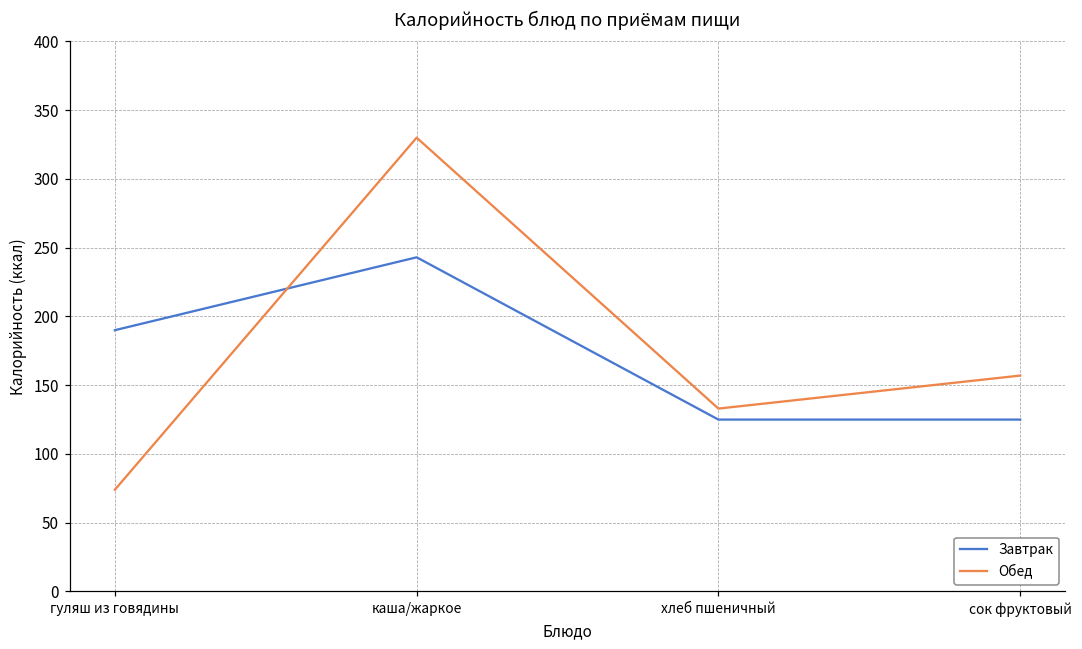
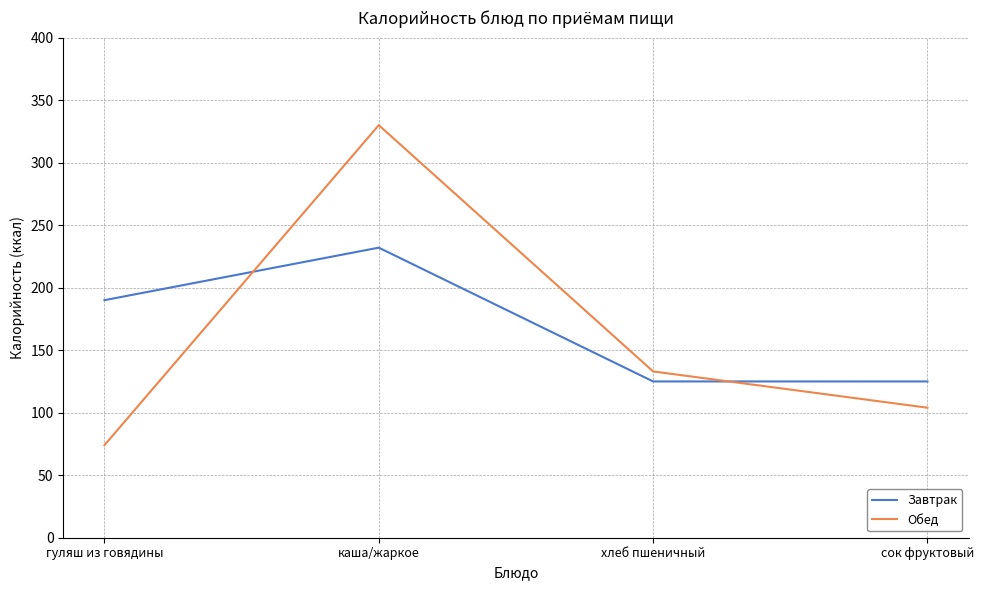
Завтрак, каша/жаркое: 243 -> 232
Обед, сок фруктовый: 157 -> 104
